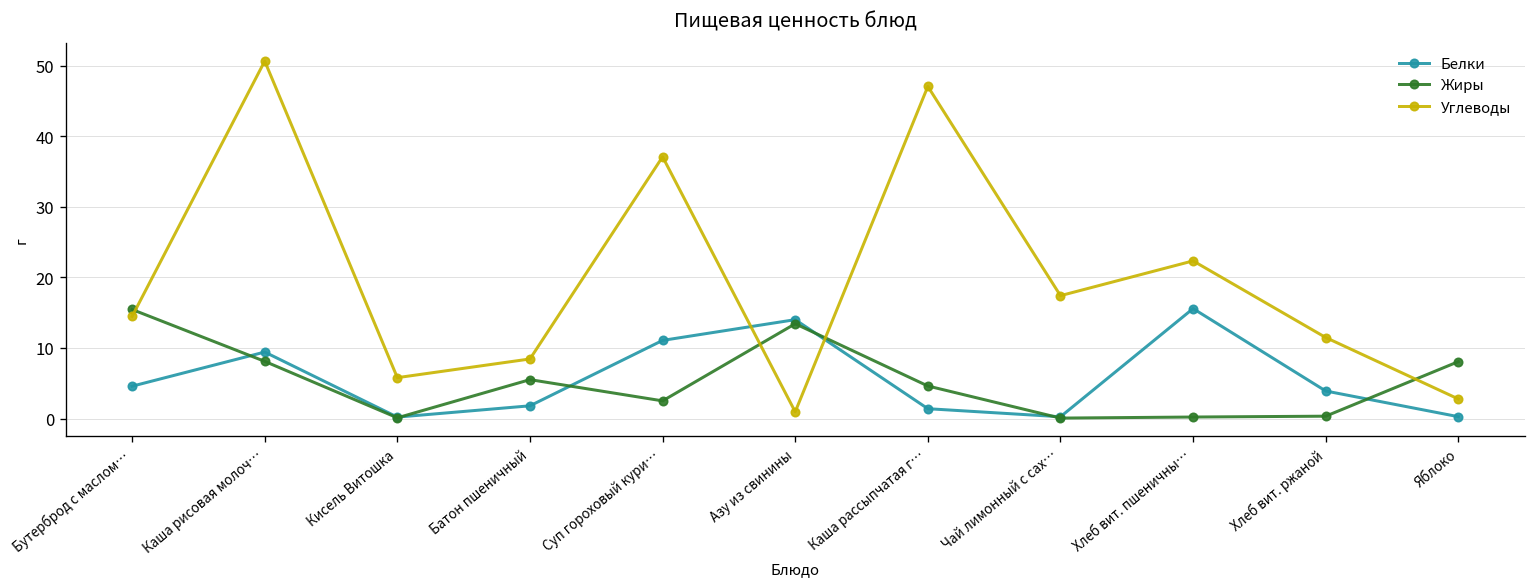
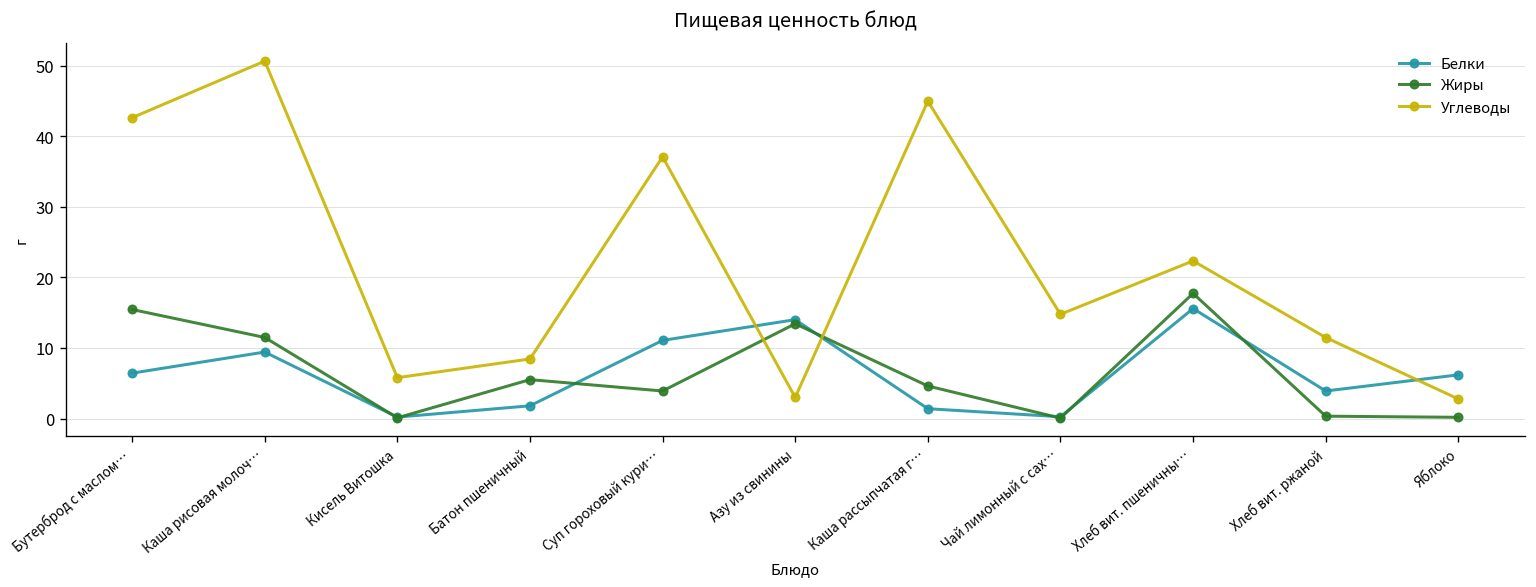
Белки, Бутерброд с маслом…: 5 -> 6
Углеводы, Бутерброд с маслом…: 14 -> 43
Жиры, Каша рисовая молоч…: 8 -> 11
Жиры, Суп гороховый кури…: 3 -> 4
Углеводы, Азу из свинины: 1 -> 3
Углеводы, Каша рассыпчатая г…: 47 -> 45
Углеводы, Чай лимонный с сах…: 17 -> 15
Жиры, Хлеб вит. пшеничны…: 0 -> 18
Белки, Яблоко: 0 -> 6
Жиры, Яблоко: 8 -> 0
